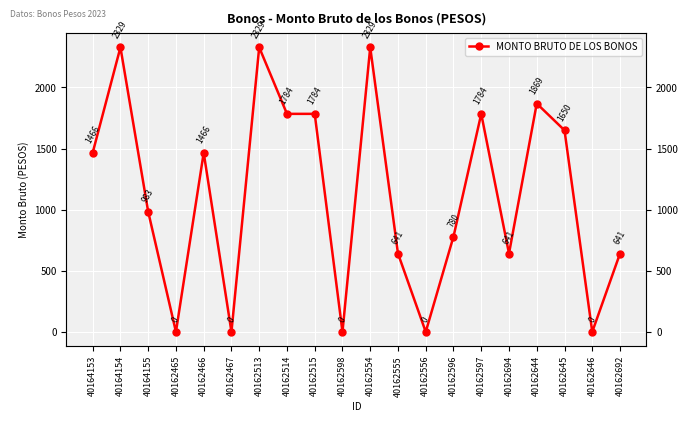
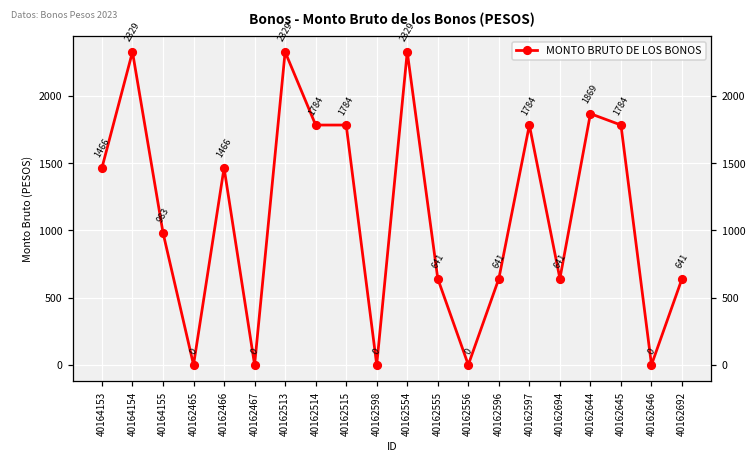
40162596: 780 -> 641
40162645: 1650 -> 1784
